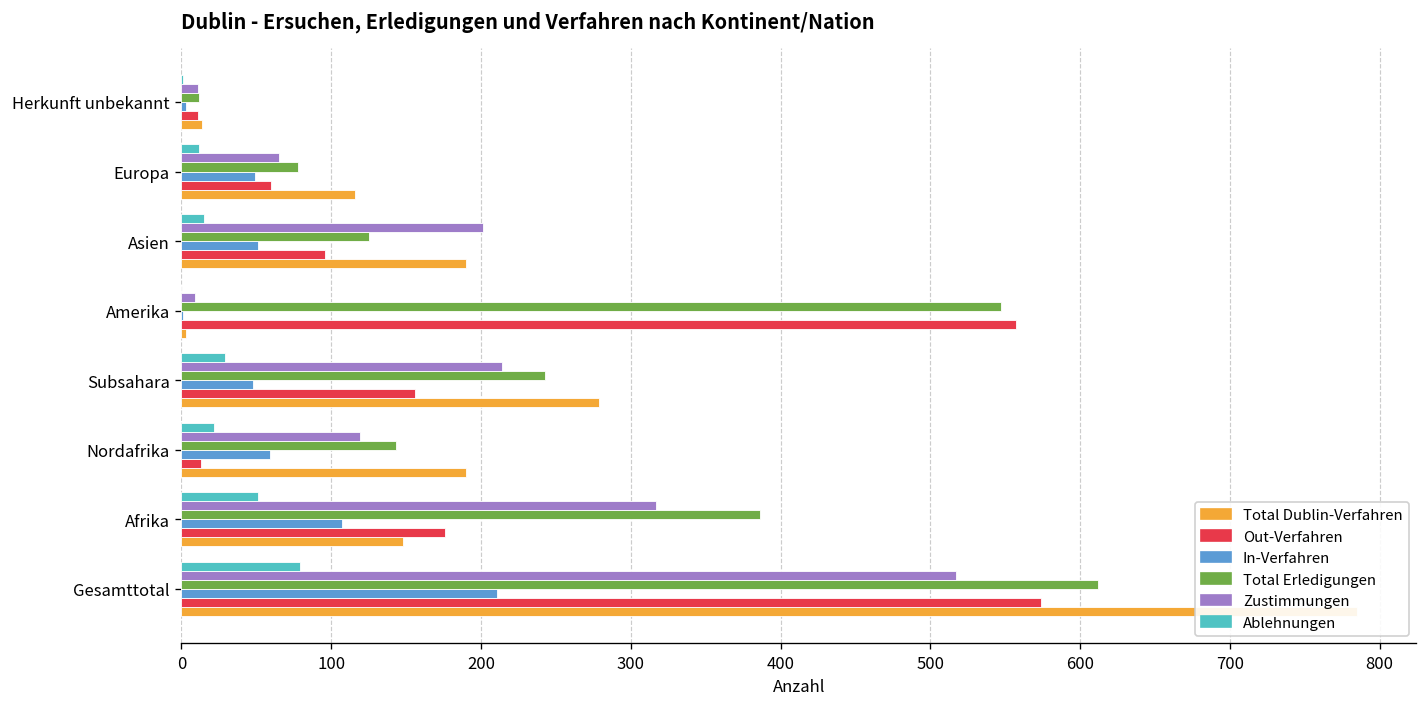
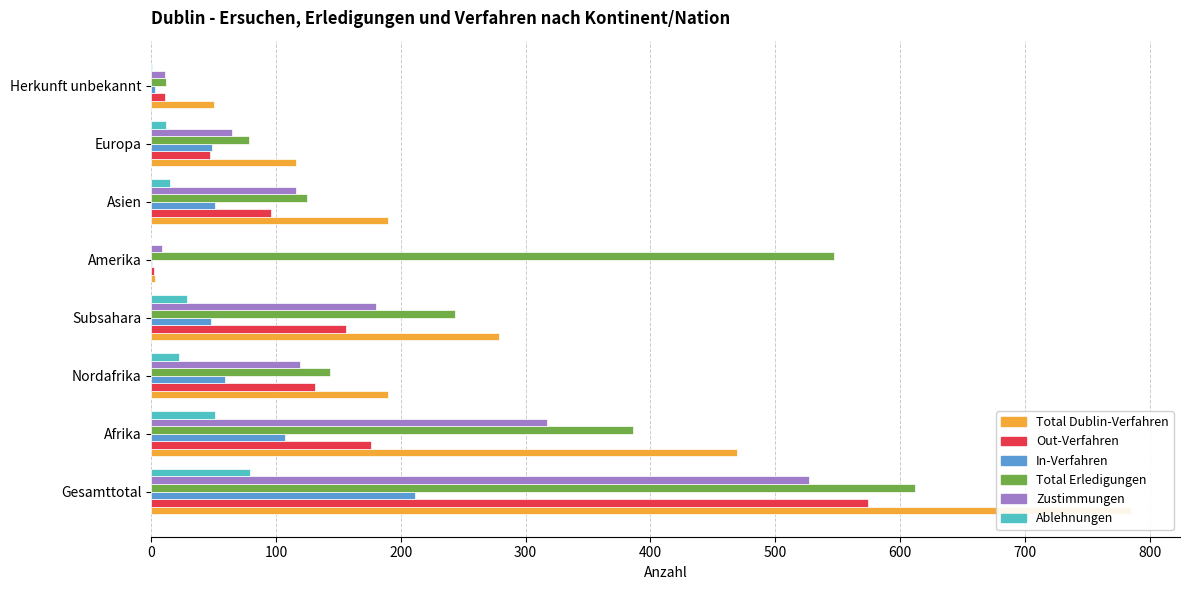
Total Dublin-Verfahren, Herkunft unbekannt: 14 -> 50
Out-Verfahren, Europa: 60 -> 47
Zustimmungen, Asien: 201 -> 116
Out-Verfahren, Amerika: 557 -> 2
Zustimmungen, Subsahara: 214 -> 180
Out-Verfahren, Nordafrika: 13 -> 131
Total Dublin-Verfahren, Afrika: 148 -> 469
Zustimmungen, Gesamttotal: 517 -> 527
